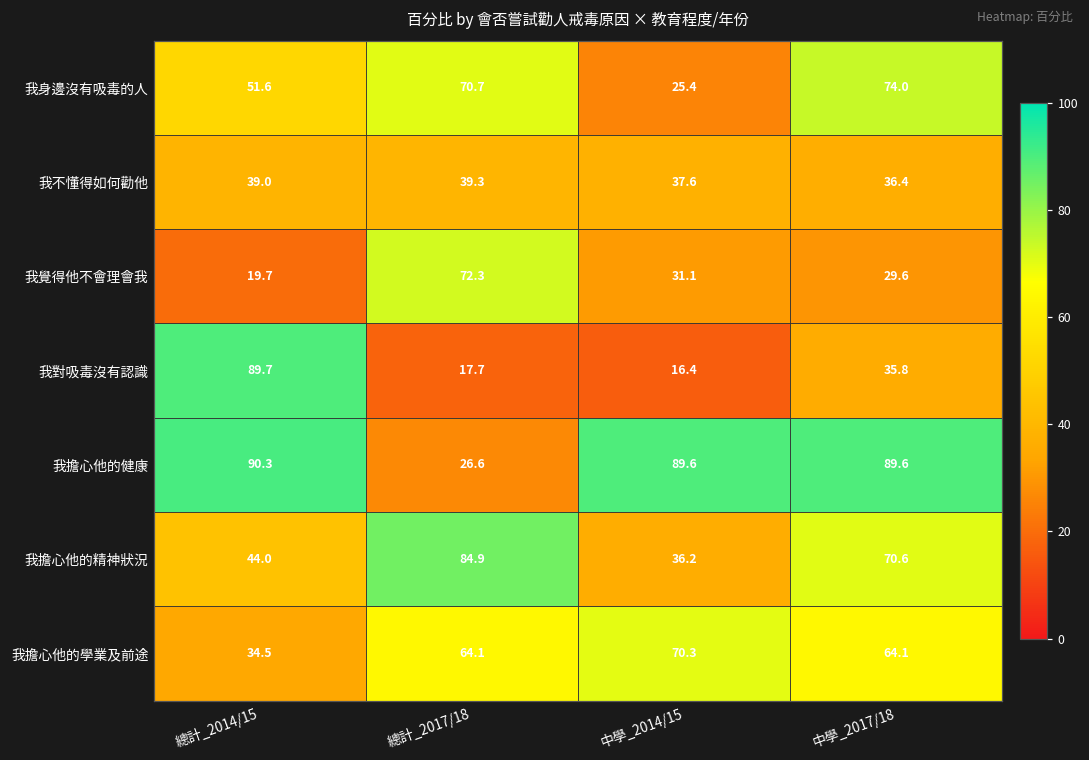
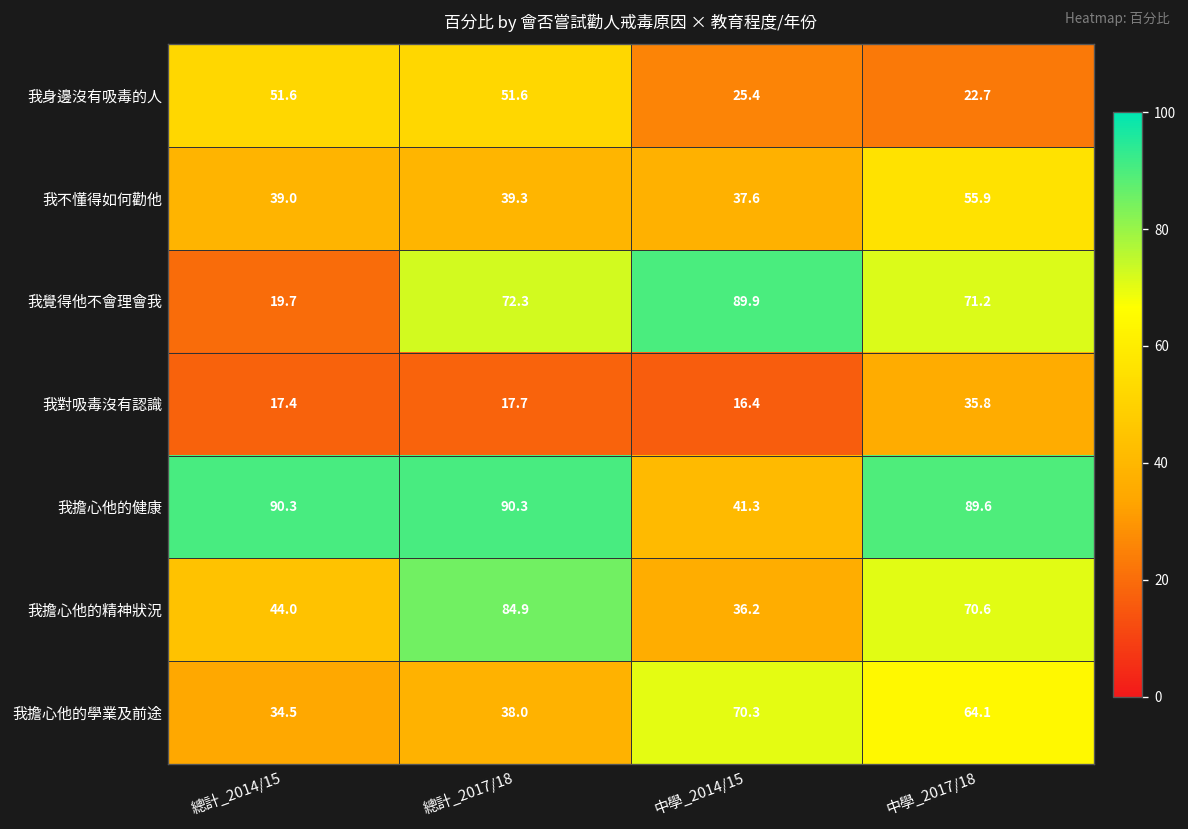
我身邊沒有吸毒的人, 總計_2017/18: 70.7 -> 51.6
我身邊沒有吸毒的人, 中學_2017/18: 74.0 -> 22.7
我不懂得如何勸他, 中學_2017/18: 36.4 -> 55.9
我覺得他不會理會我, 中學_2014/15: 31.1 -> 89.9
我覺得他不會理會我, 中學_2017/18: 29.6 -> 71.2
我對吸毒沒有認識, 總計_2014/15: 89.7 -> 17.4
我擔心他的健康, 總計_2017/18: 26.6 -> 90.3
我擔心他的健康, 中學_2014/15: 89.6 -> 41.3
我擔心他的學業及前途, 總計_2017/18: 64.1 -> 38.0
